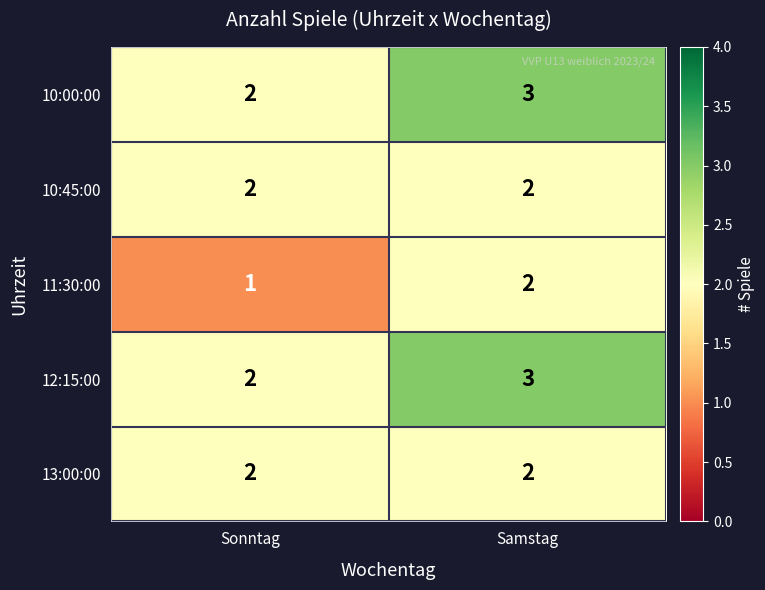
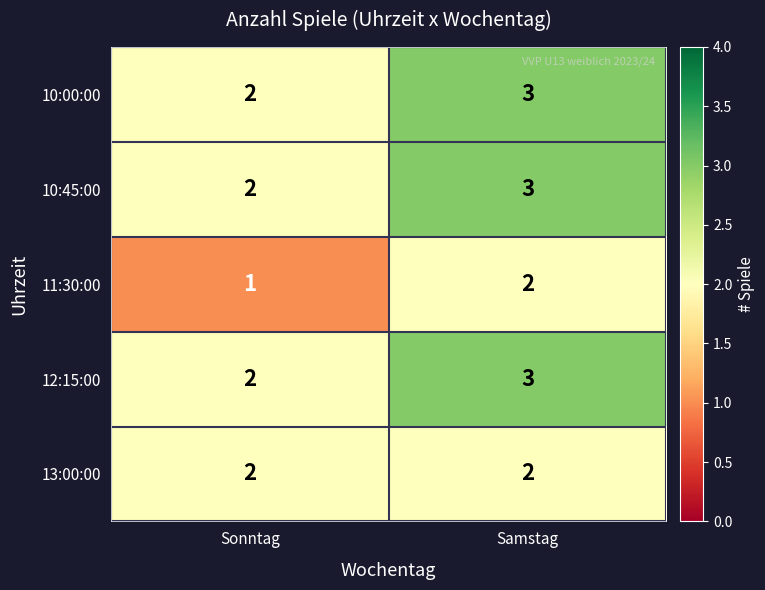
10:45:00, Samstag: 2 -> 3
